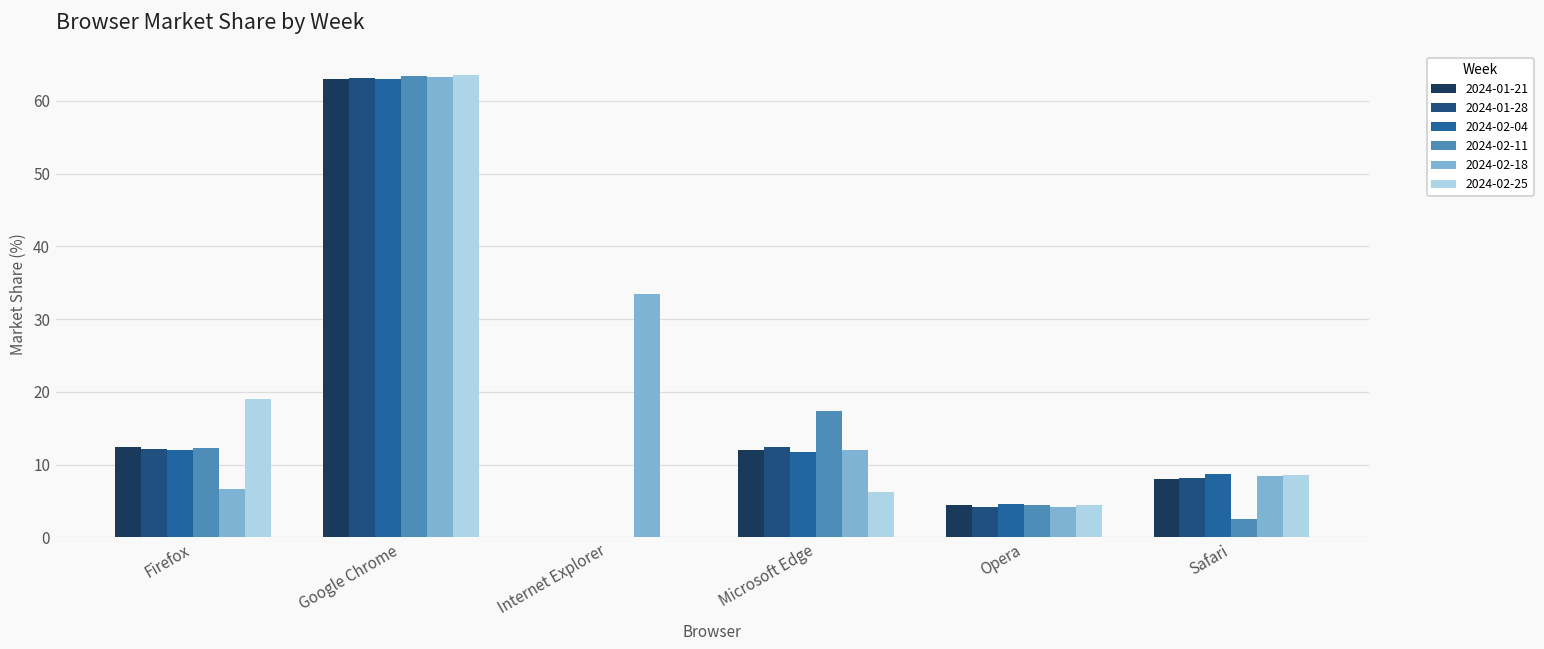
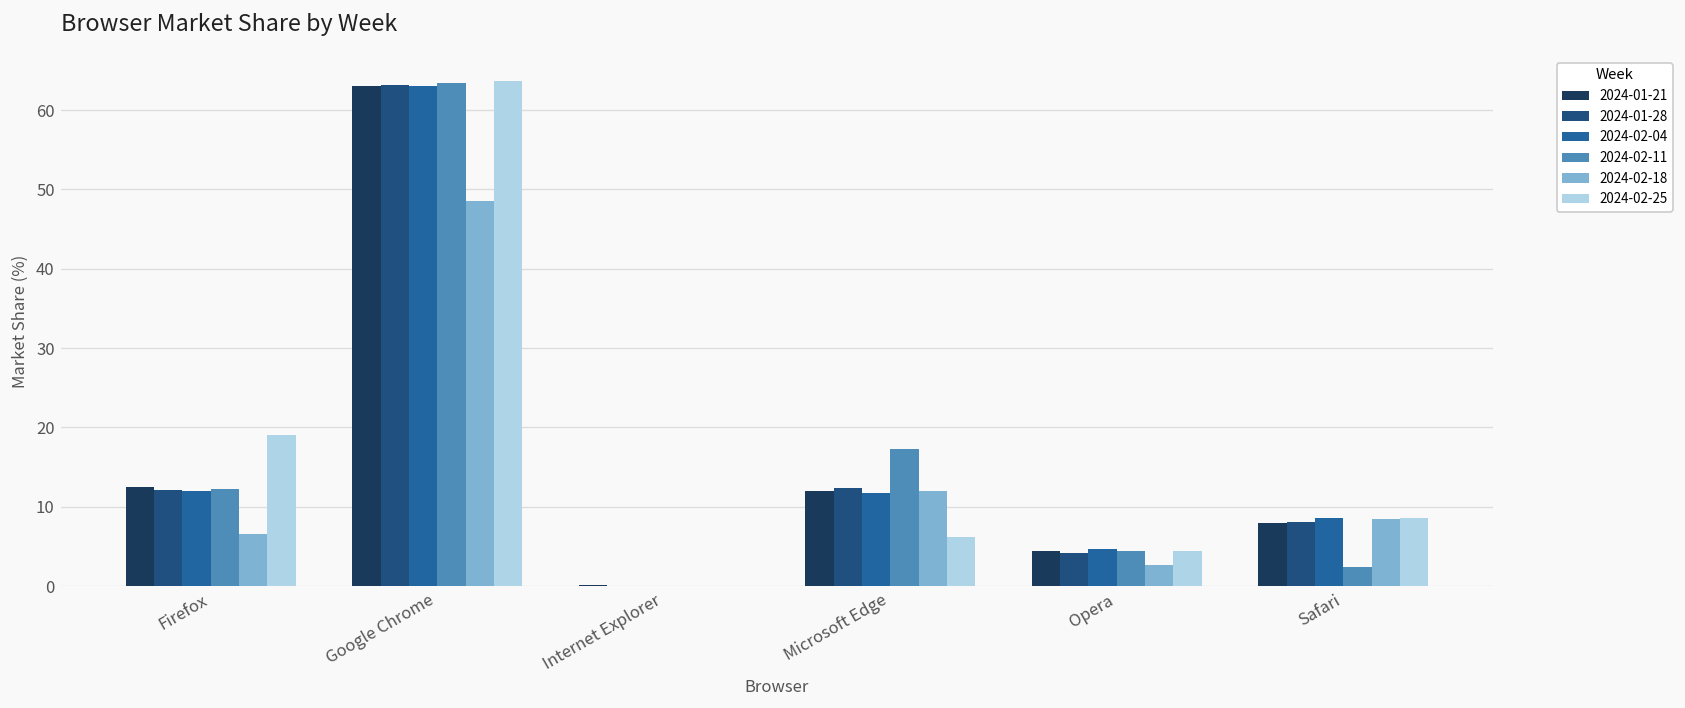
2024-02-18, Google Chrome: 63 -> 49
2024-02-18, Internet Explorer: 33 -> 0
2024-02-18, Opera: 4 -> 3
